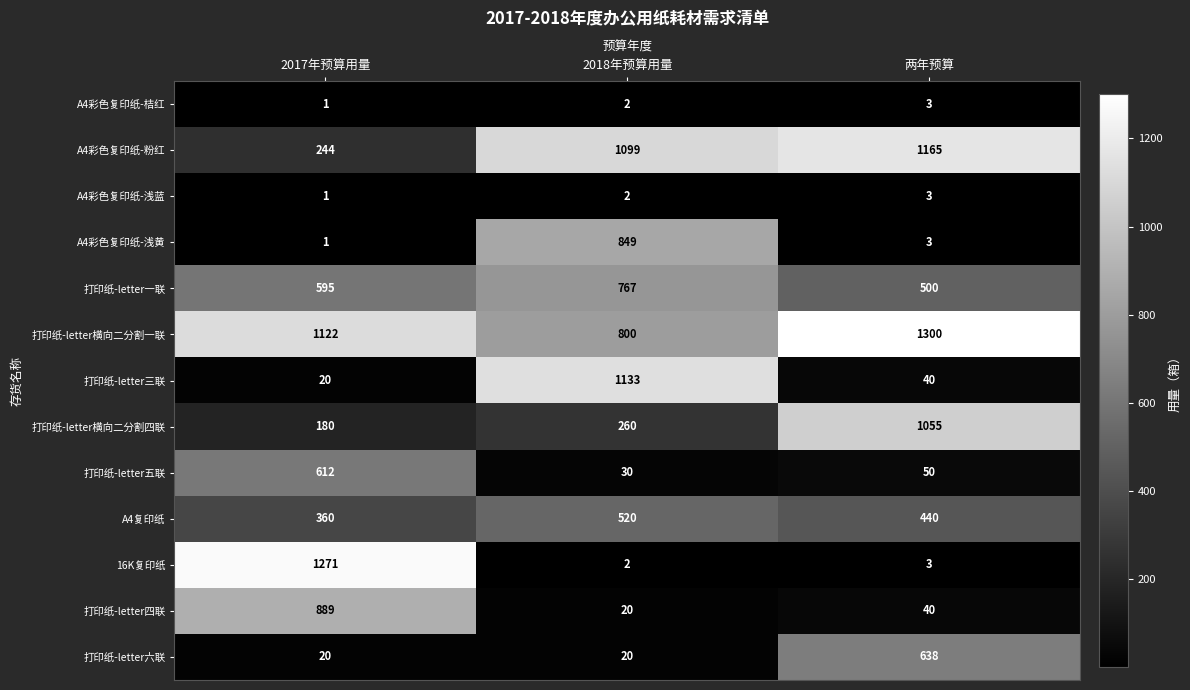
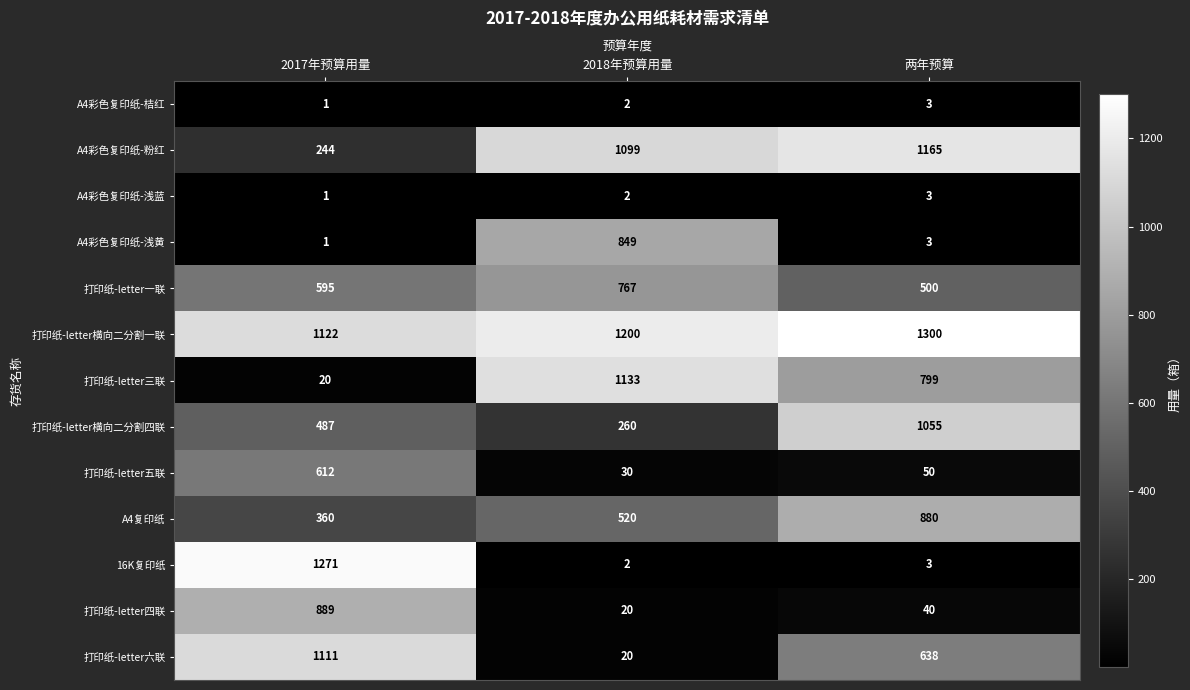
打印纸-letter横向二分割一联, 2018年预算用量: 800 -> 1200
打印纸-letter三联, 两年预算: 40 -> 799
打印纸-letter横向二分割四联, 2017年预算用量: 180 -> 487
A4复印纸, 两年预算: 440 -> 880
打印纸-letter六联, 2017年预算用量: 20 -> 1111
